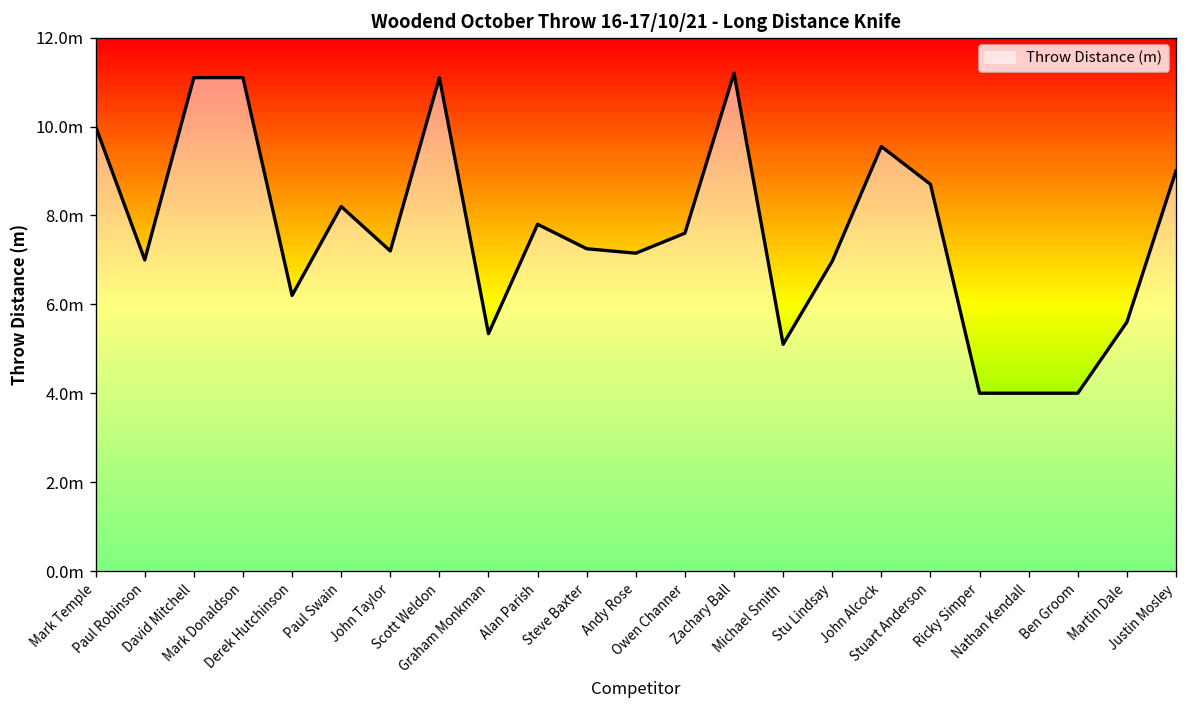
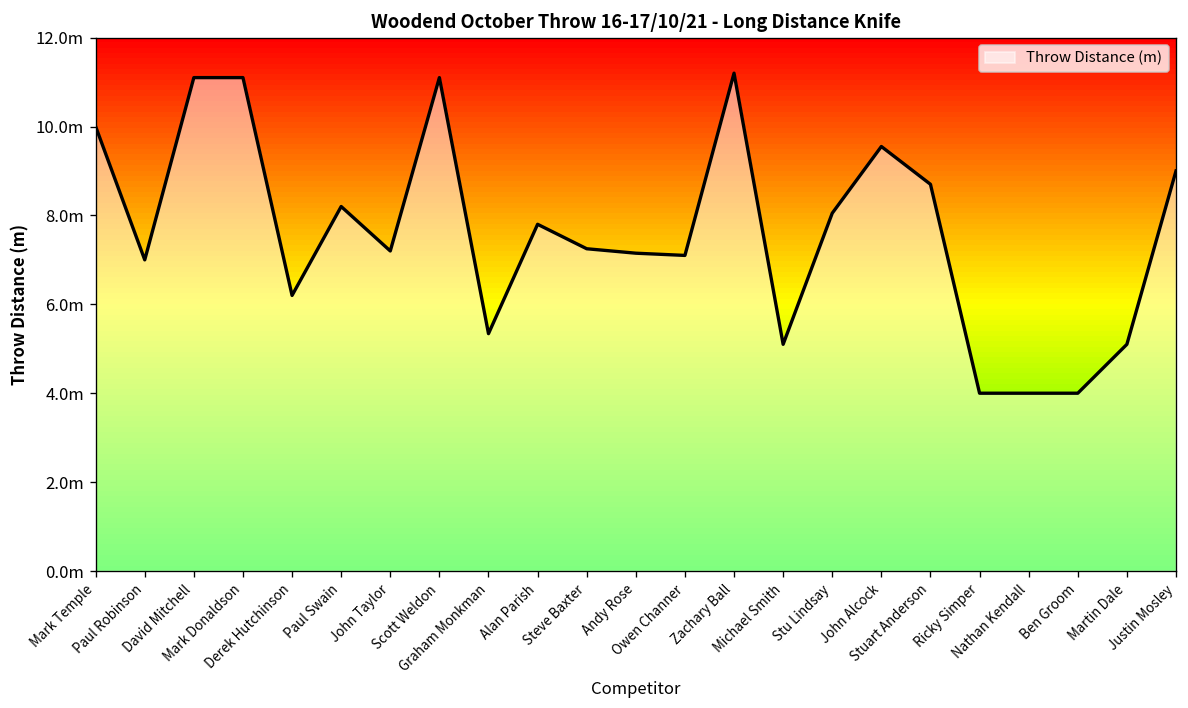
Owen Channer: 7.6m -> 7.1m
Stu Lindsay: 7.0m -> 8.1m
Martin Dale: 5.6m -> 5.1m
